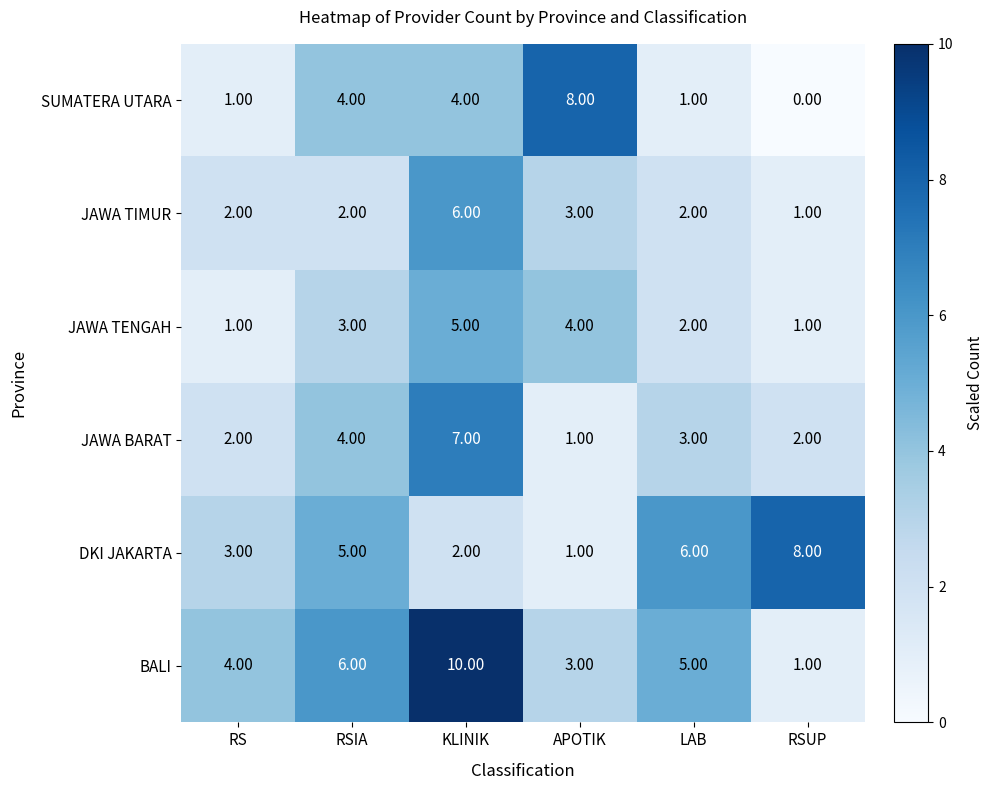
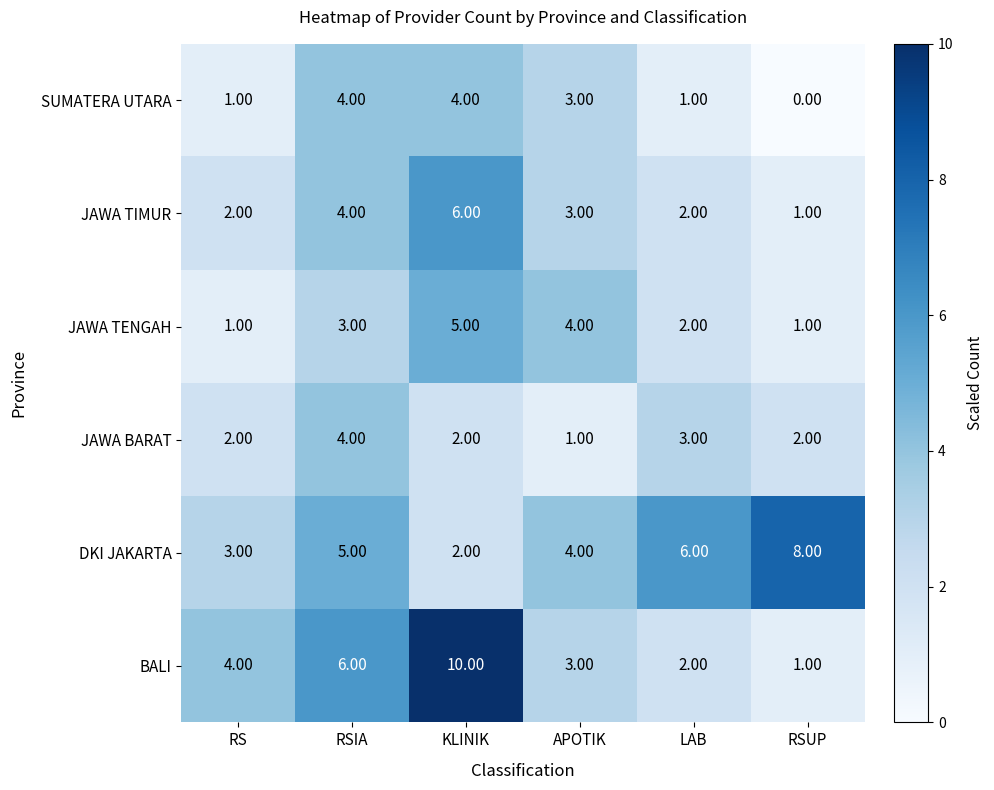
SUMATERA UTARA, APOTIK: 8.00 -> 3.00
JAWA TIMUR, RSIA: 2.00 -> 4.00
JAWA BARAT, KLINIK: 7.00 -> 2.00
DKI JAKARTA, APOTIK: 1.00 -> 4.00
BALI, LAB: 5.00 -> 2.00
